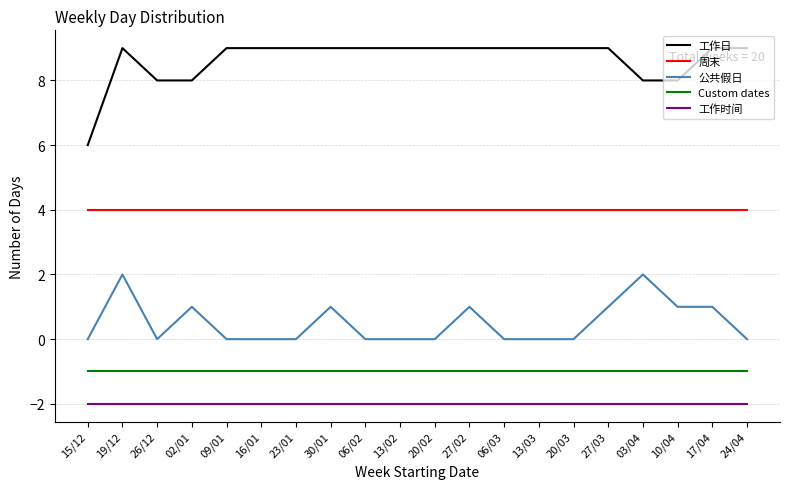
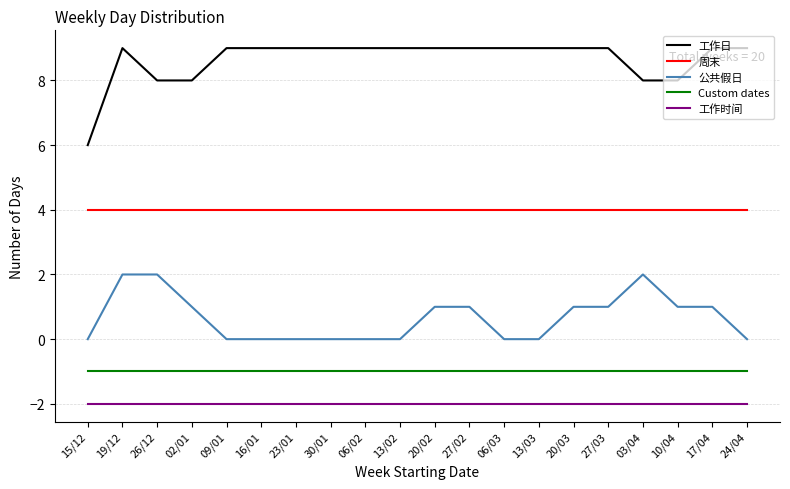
公共假日, 26/12: 0 -> 2
公共假日, 30/01: 1 -> 0
公共假日, 20/02: 0 -> 1
公共假日, 20/03: 0 -> 1
